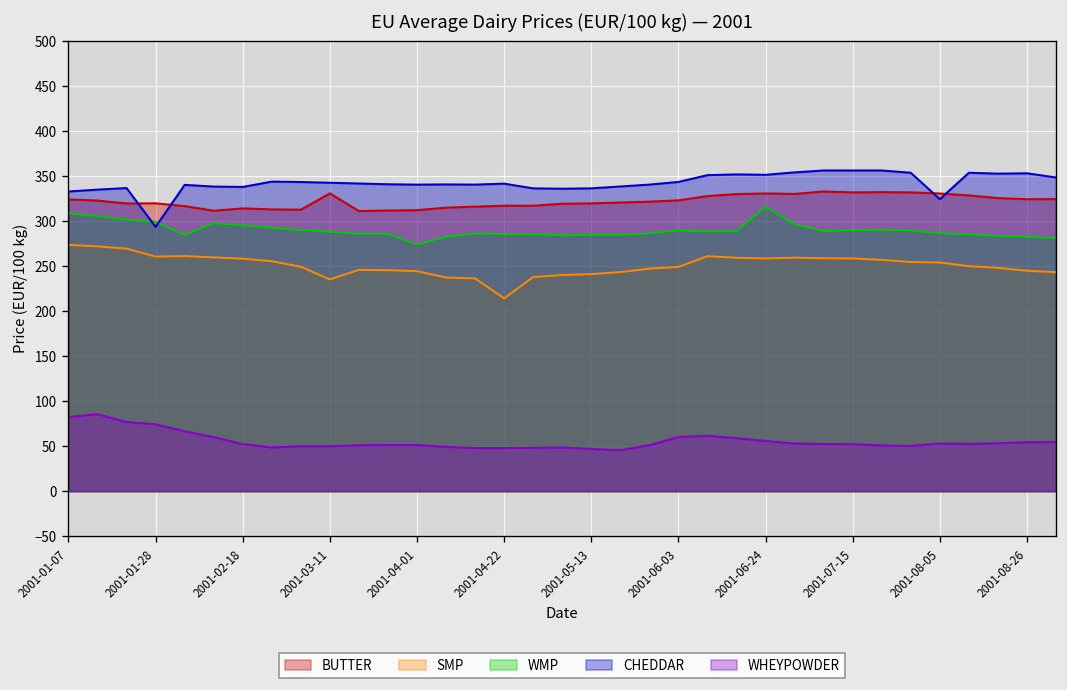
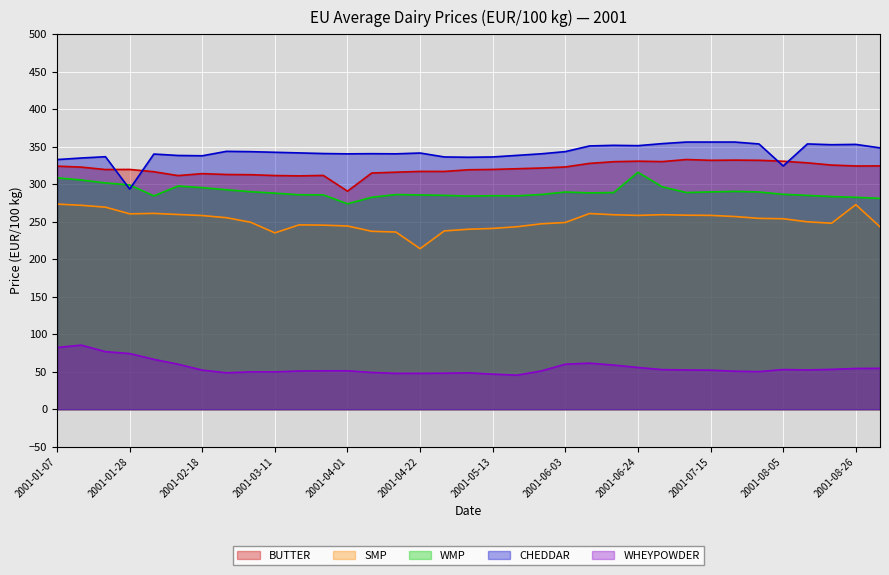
BUTTER, 2001-03-11: 330 -> 310
BUTTER, 2001-04-01: 310 -> 290
SMP, 2001-08-26: 240 -> 270
